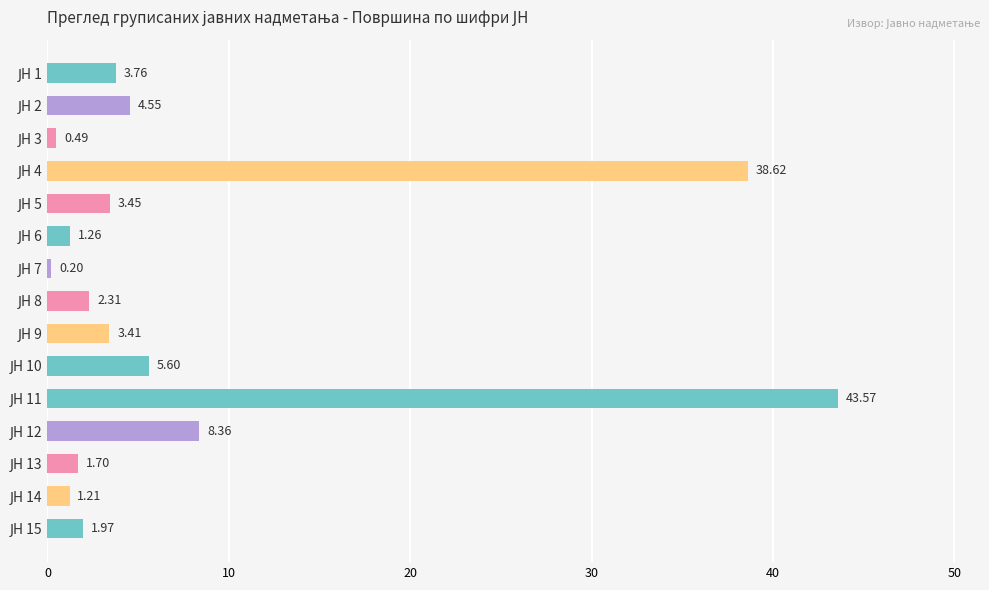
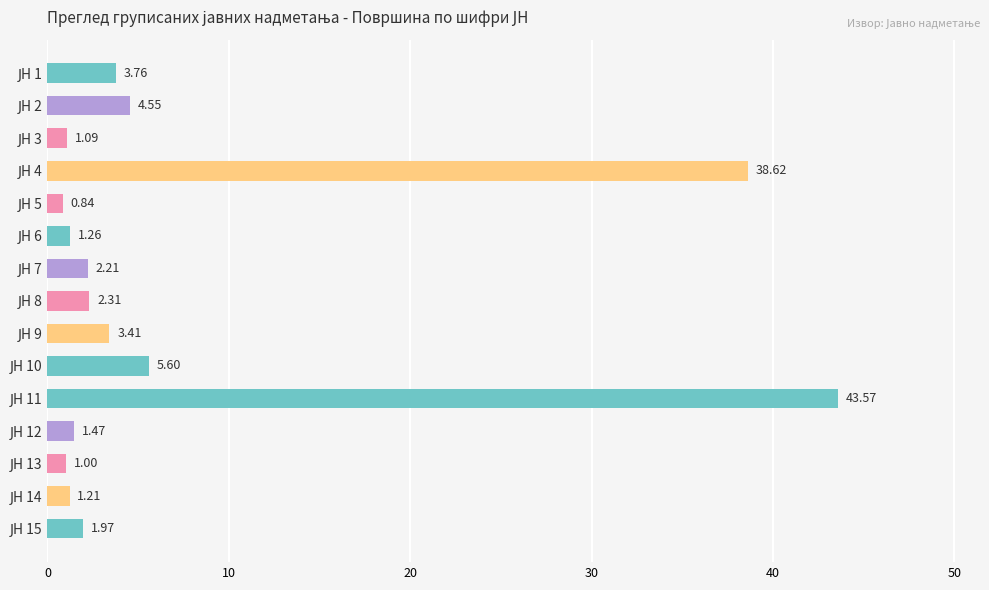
ЈН 3: 0.49 -> 1.09
ЈН 5: 3.45 -> 0.84
ЈН 7: 0.20 -> 2.21
ЈН 12: 8.36 -> 1.47
ЈН 13: 1.70 -> 1.00
